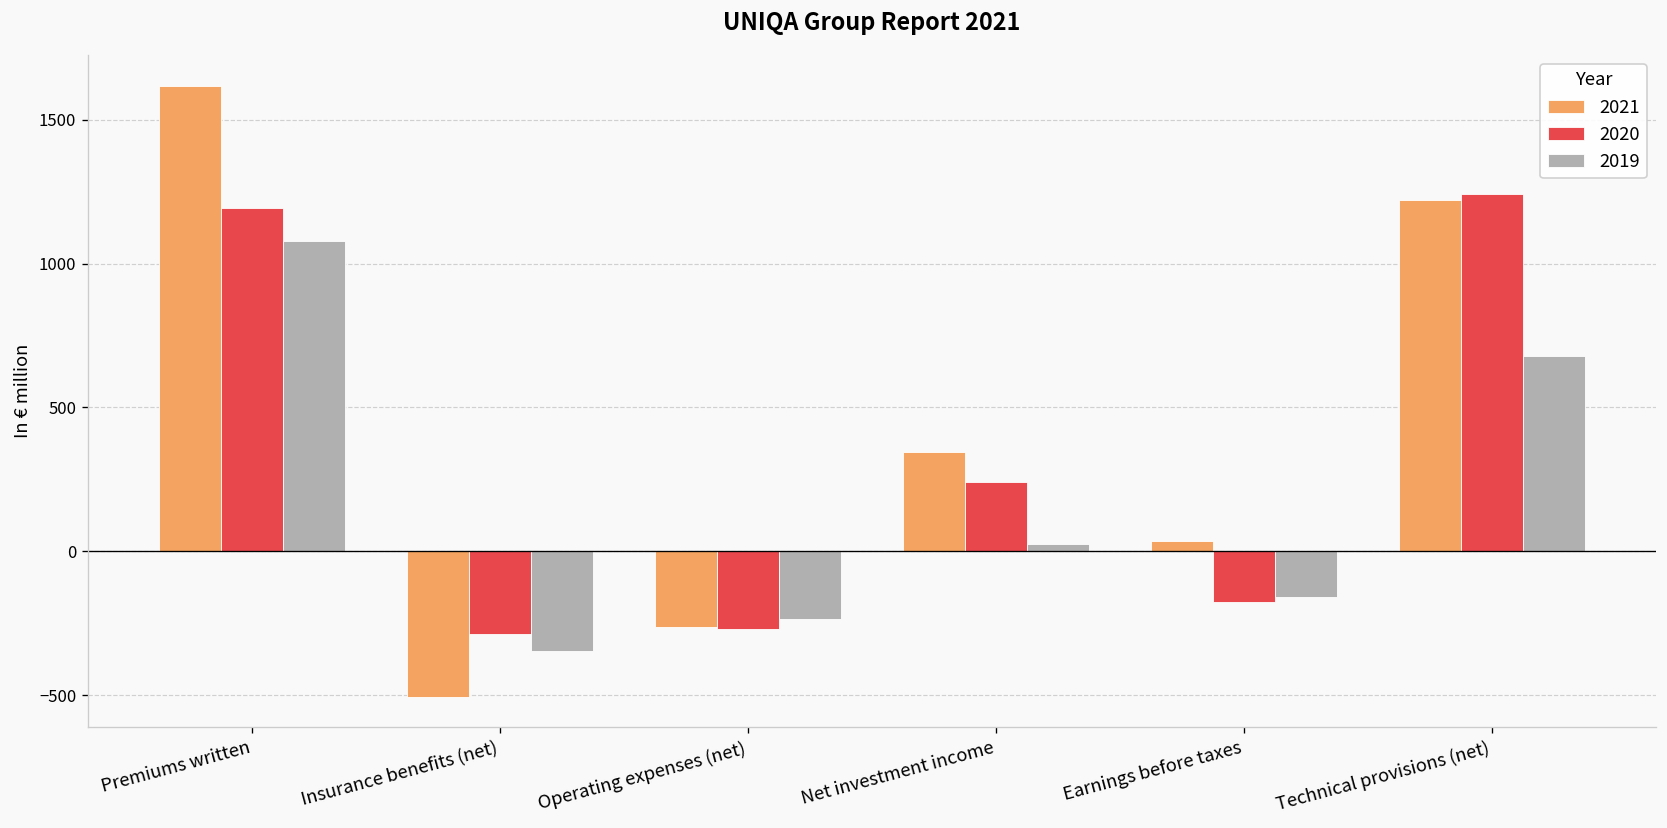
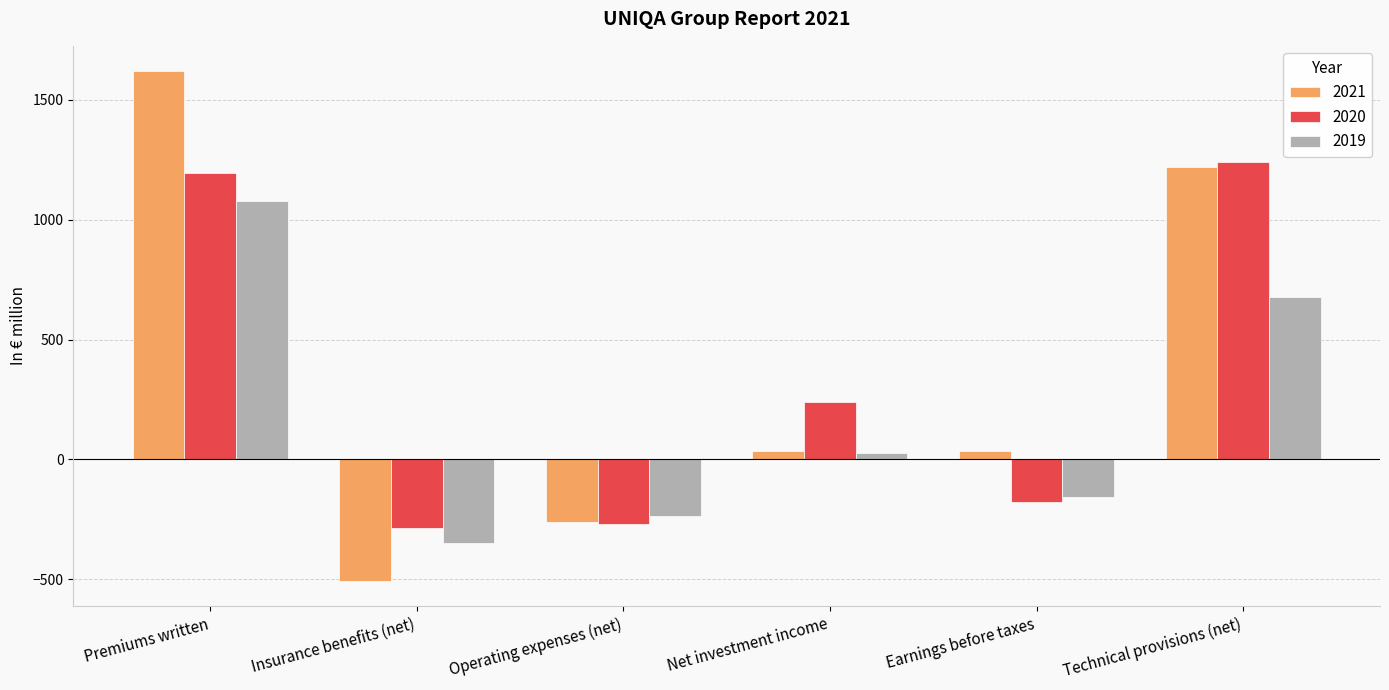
2021, Net investment income: 340 -> 30
